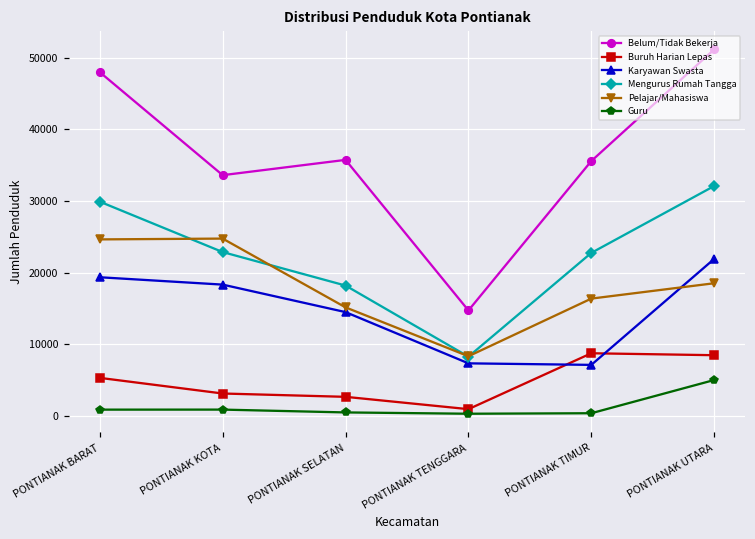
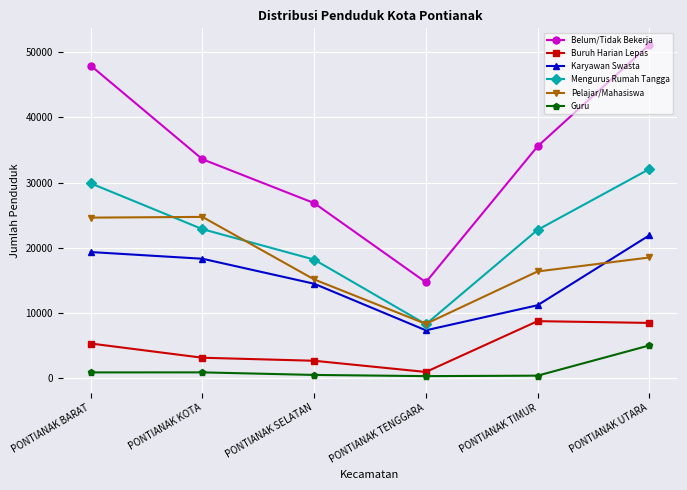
Belum/Tidak Bekerja, PONTIANAK SELATAN: 36000 -> 27000
Karyawan Swasta, PONTIANAK TIMUR: 7000 -> 11000
